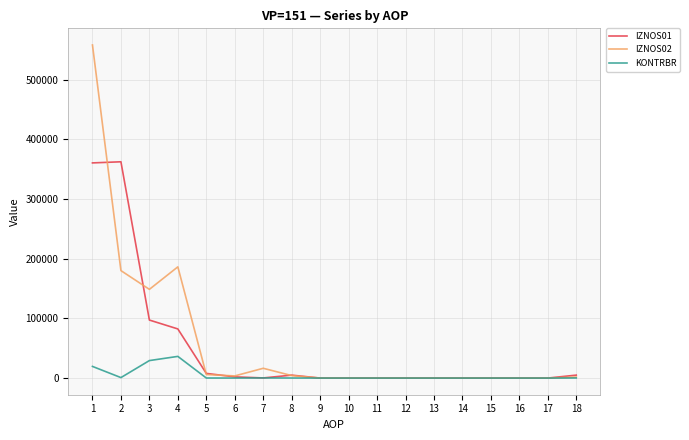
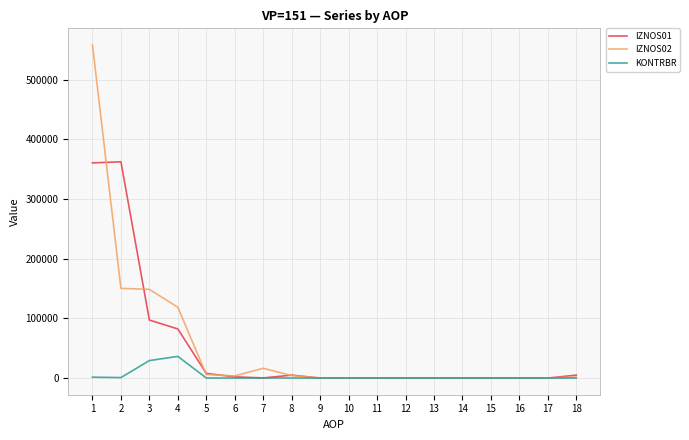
KONTRBR, 1: 20000 -> 0
IZNOS02, 2: 180000 -> 150000
IZNOS02, 4: 190000 -> 120000
